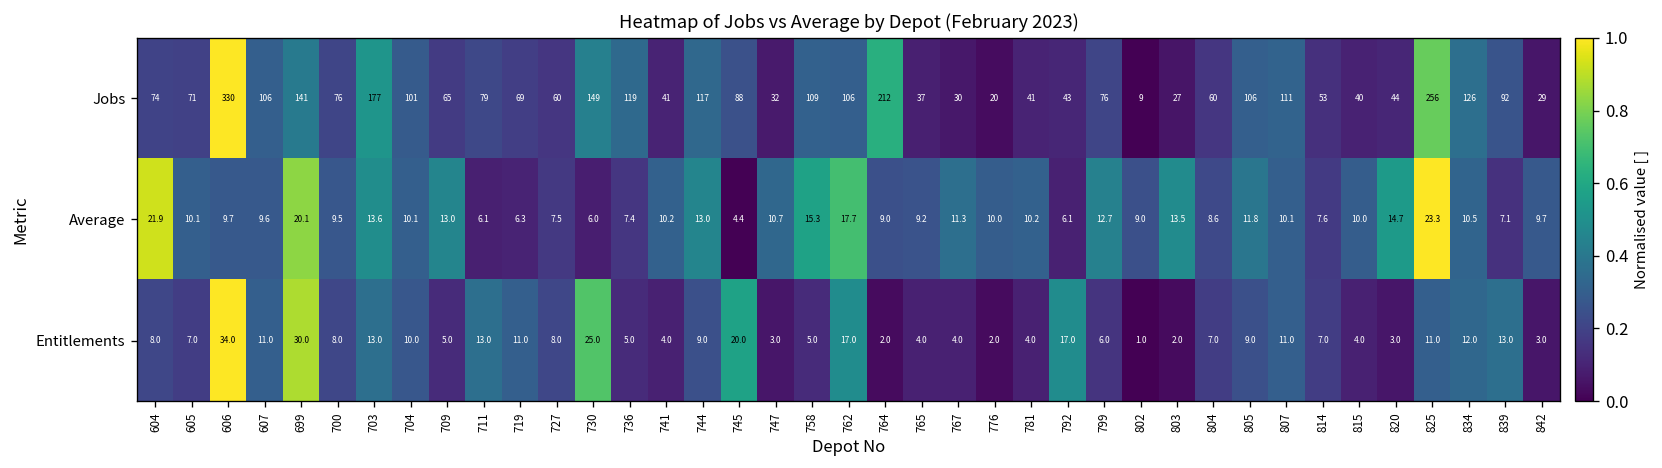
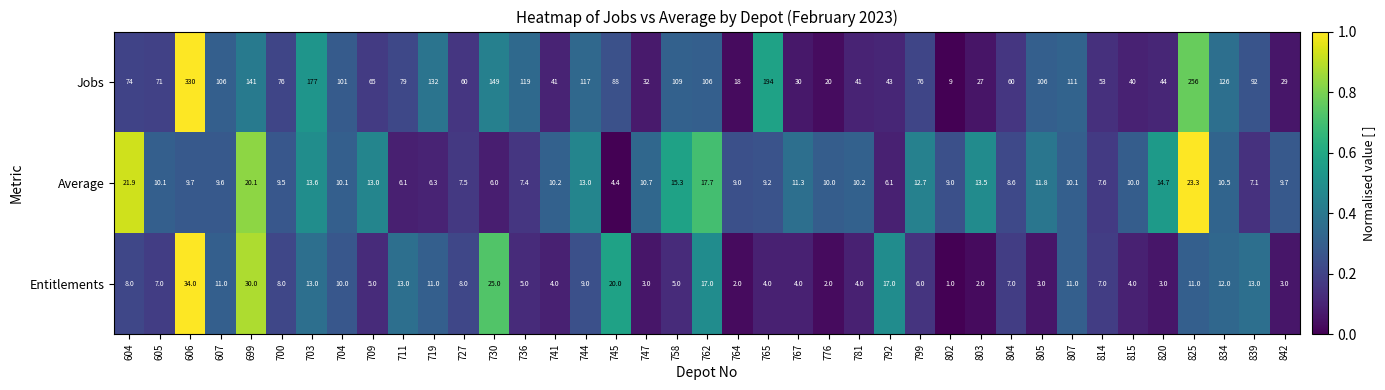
Jobs, 719: 69 -> 132
Jobs, 764: 212 -> 18
Jobs, 765: 37 -> 194
Entitlements, 805: 9.0 -> 3.0
